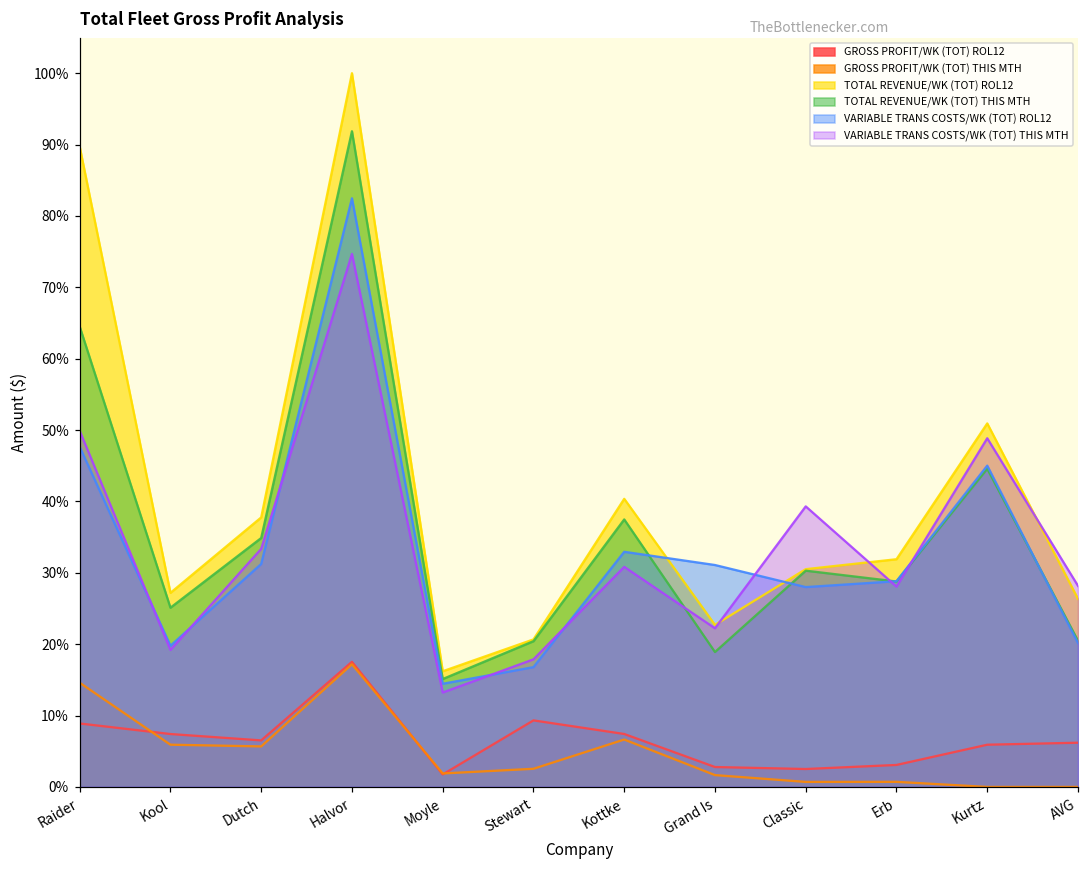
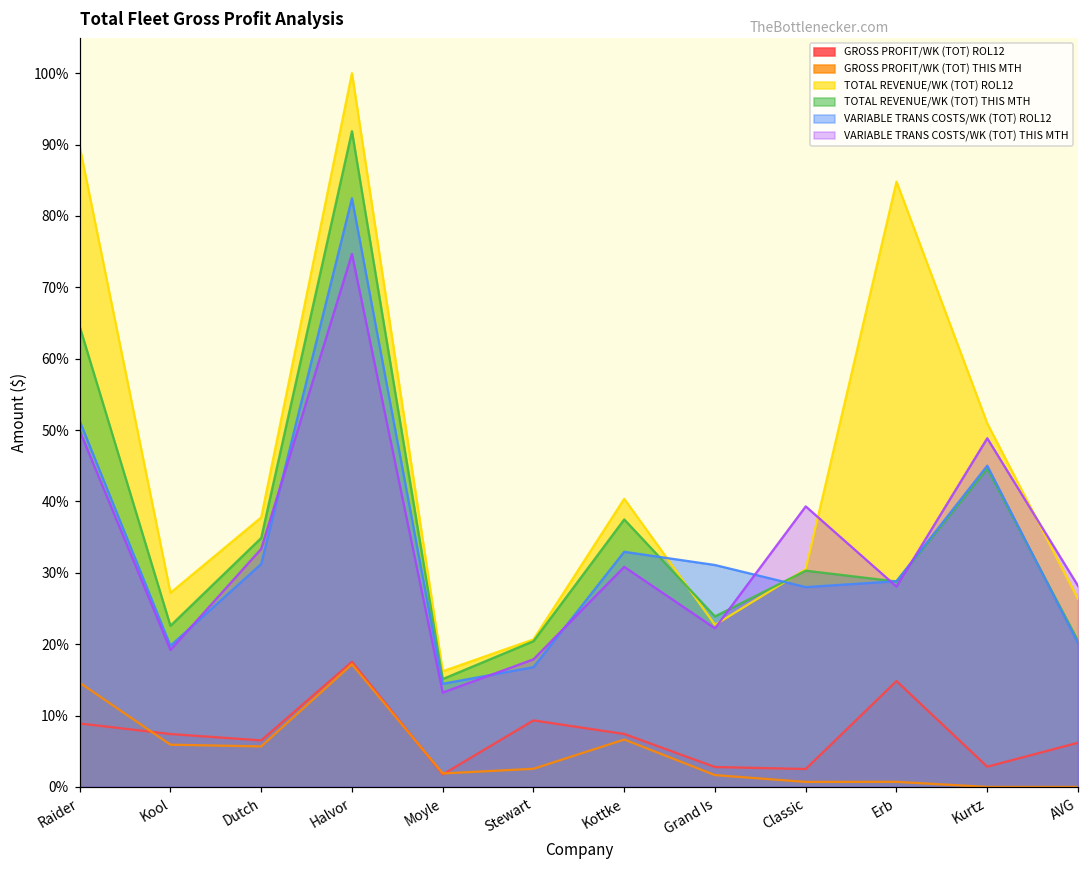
VARIABLE TRANS COSTS/WK (TOT) ROL12, Raider: 48% -> 51%
TOTAL REVENUE/WK (TOT) THIS MTH, Kool: 25% -> 23%
TOTAL REVENUE/WK (TOT) THIS MTH, Grand Is: 19% -> 24%
GROSS PROFIT/WK (TOT) ROL12, Erb: 3% -> 15%
TOTAL REVENUE/WK (TOT) ROL12, Erb: 32% -> 85%
GROSS PROFIT/WK (TOT) ROL12, Kurtz: 6% -> 3%
